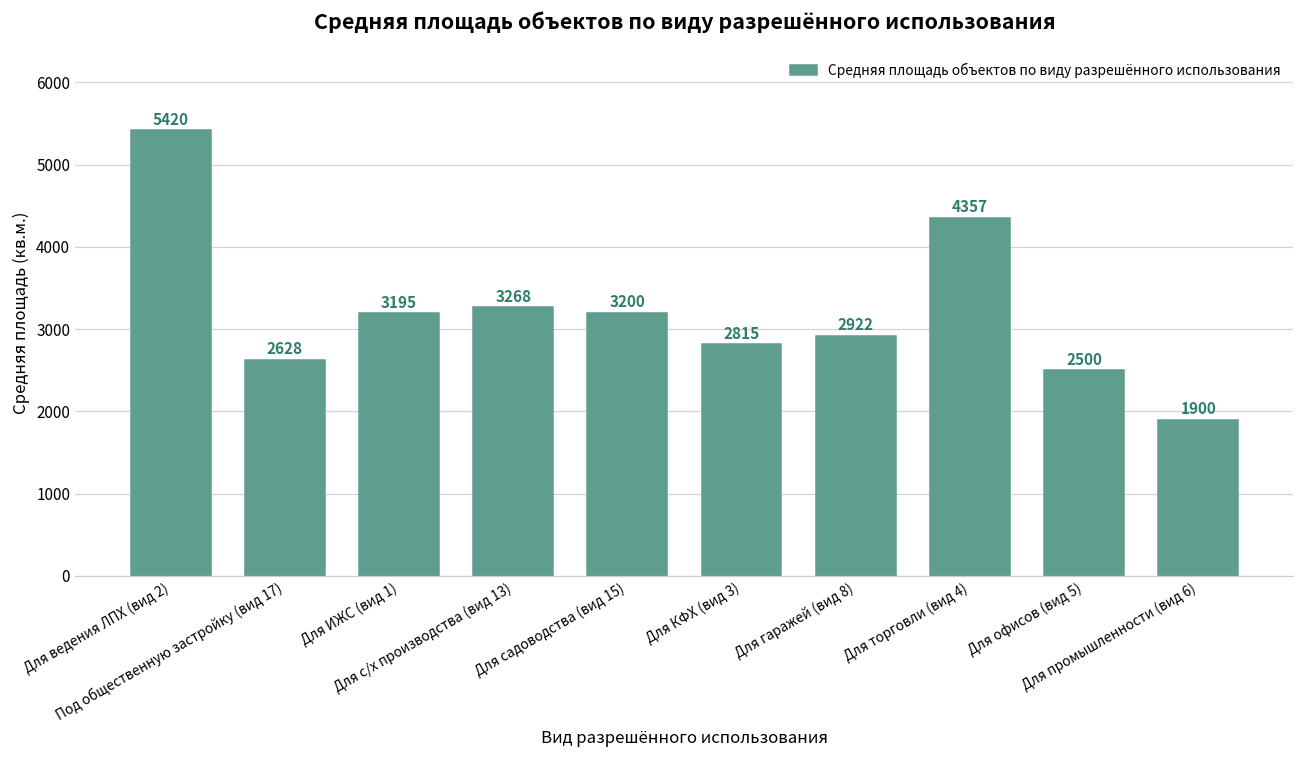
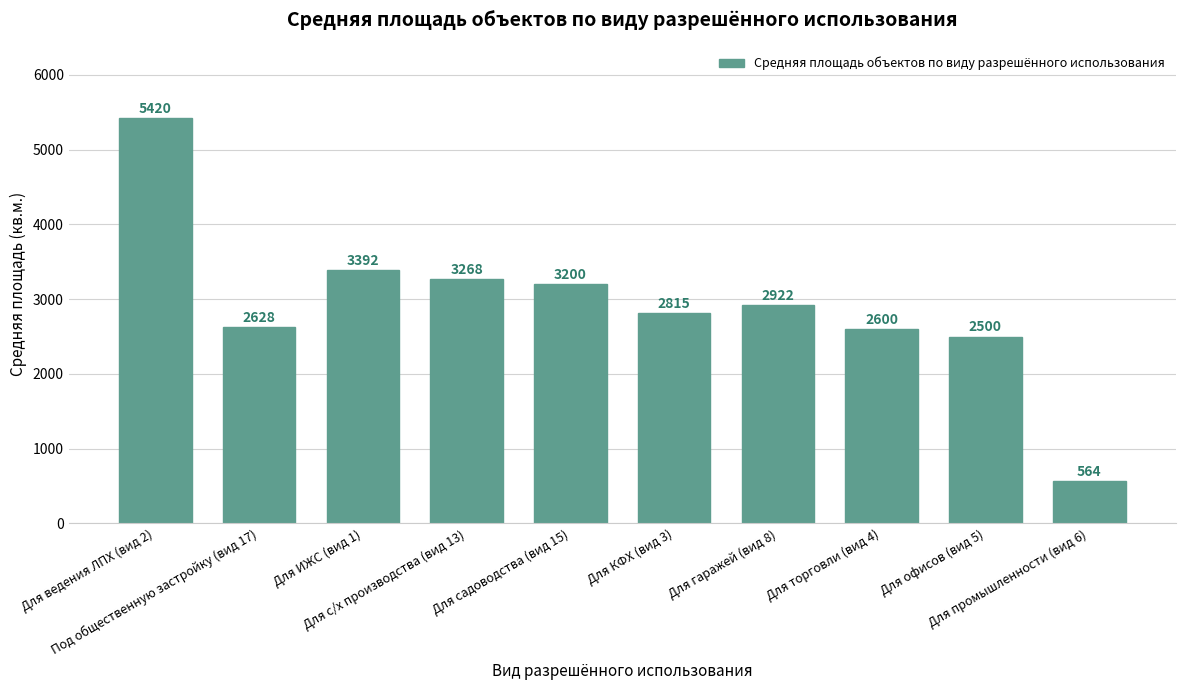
Для ИЖС (вид 1): 3195 -> 3392
Для торговли (вид 4): 4357 -> 2600
Для промышленности (вид 6): 1900 -> 564
